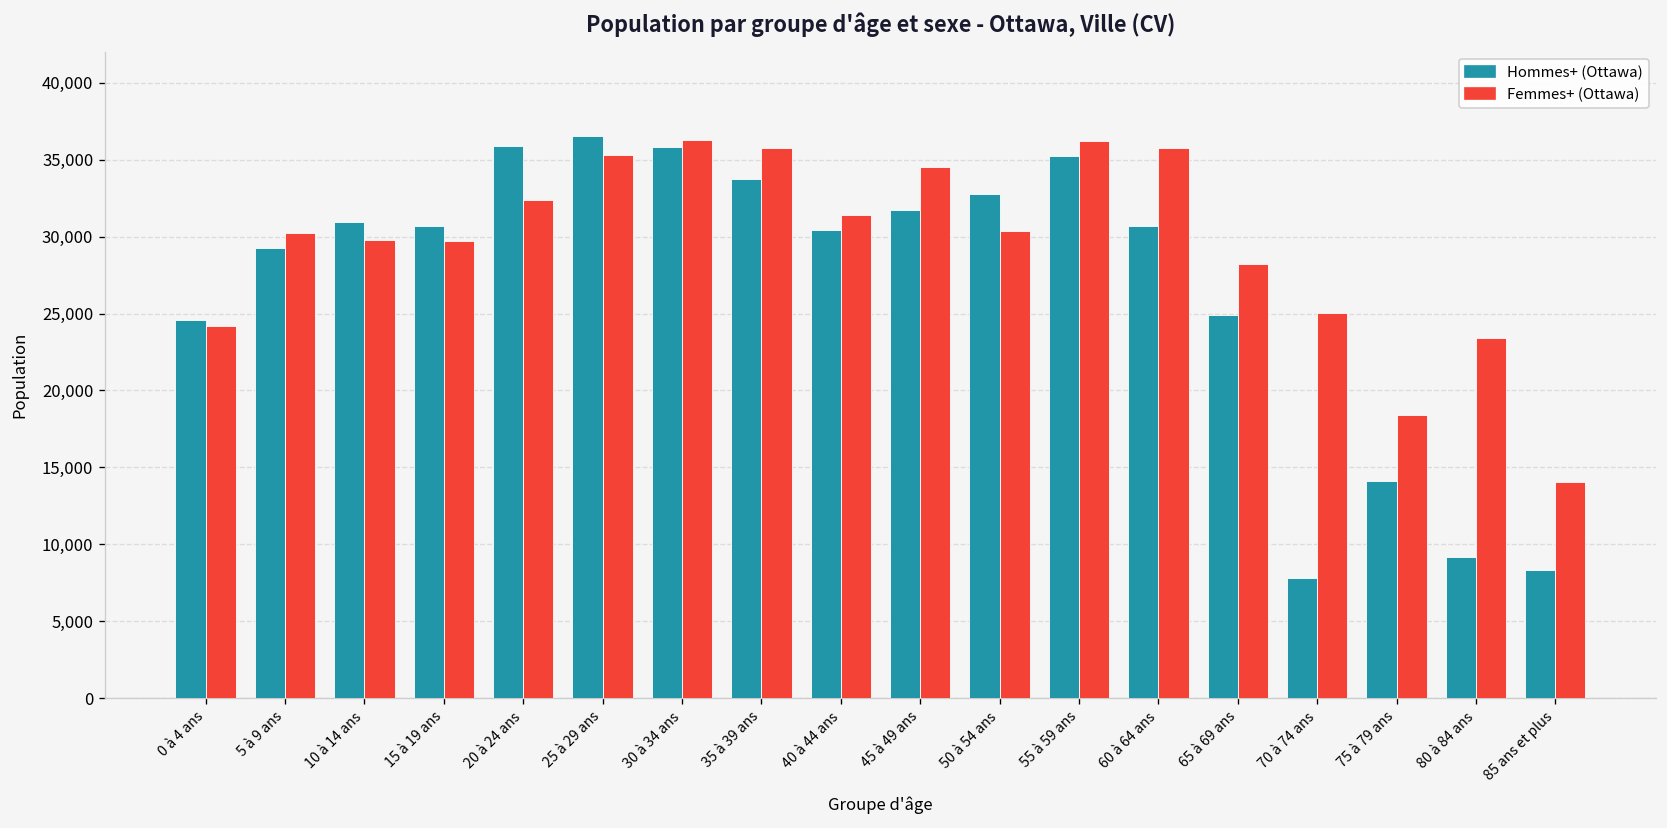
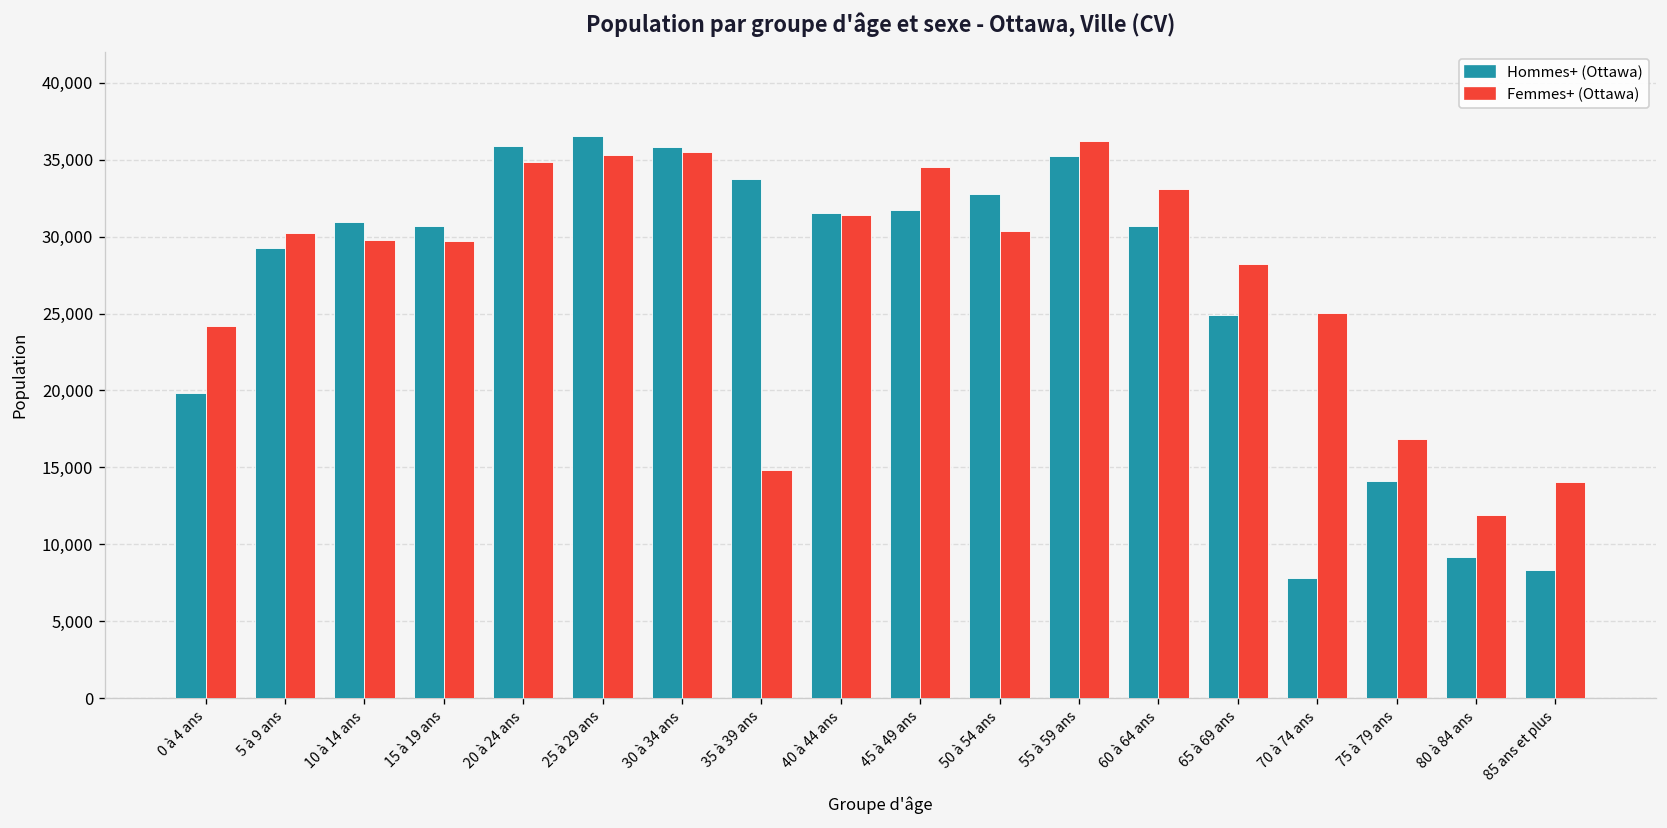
Hommes+ (Ottawa), 0 à 4 ans: 24,600 -> 19,800
Femmes+ (Ottawa), 20 à 24 ans: 32,400 -> 34,900
Femmes+ (Ottawa), 30 à 34 ans: 36,300 -> 35,500
Femmes+ (Ottawa), 35 à 39 ans: 35,700 -> 14,800
Hommes+ (Ottawa), 40 à 44 ans: 30,500 -> 31,500
Femmes+ (Ottawa), 60 à 64 ans: 35,700 -> 33,100
Femmes+ (Ottawa), 75 à 79 ans: 18,400 -> 16,800
Femmes+ (Ottawa), 80 à 84 ans: 23,400 -> 11,900
